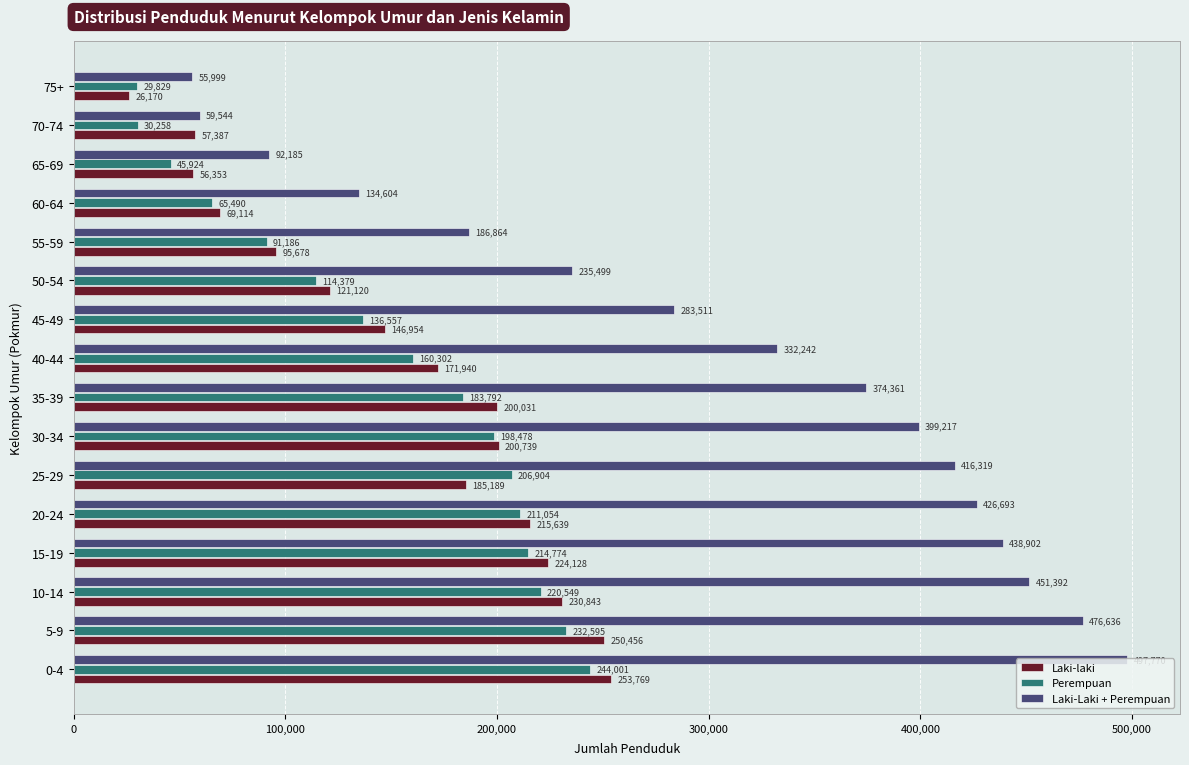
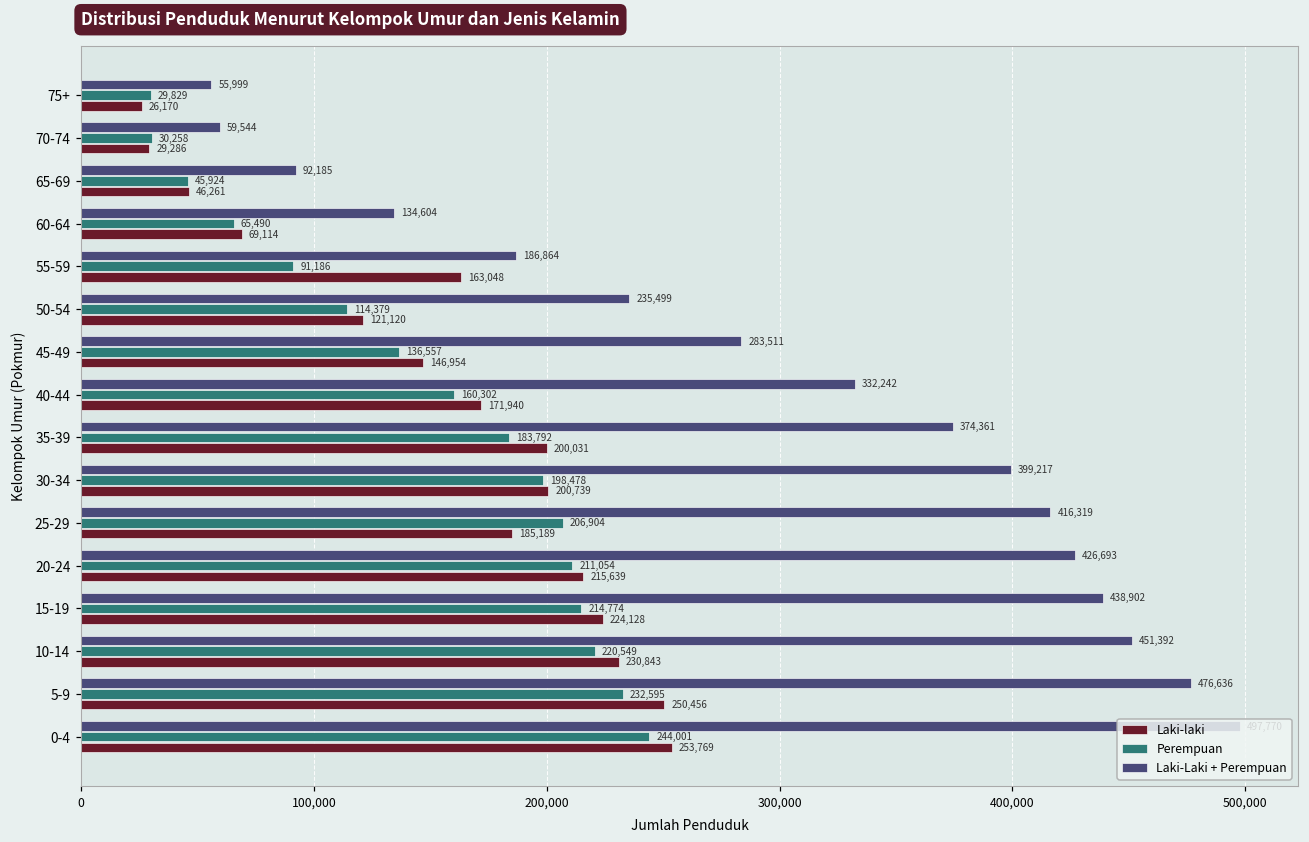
Laki-laki, 70-74: 57,387 -> 29,286
Laki-laki, 65-69: 56,353 -> 46,261
Laki-laki, 55-59: 95,678 -> 163,048
